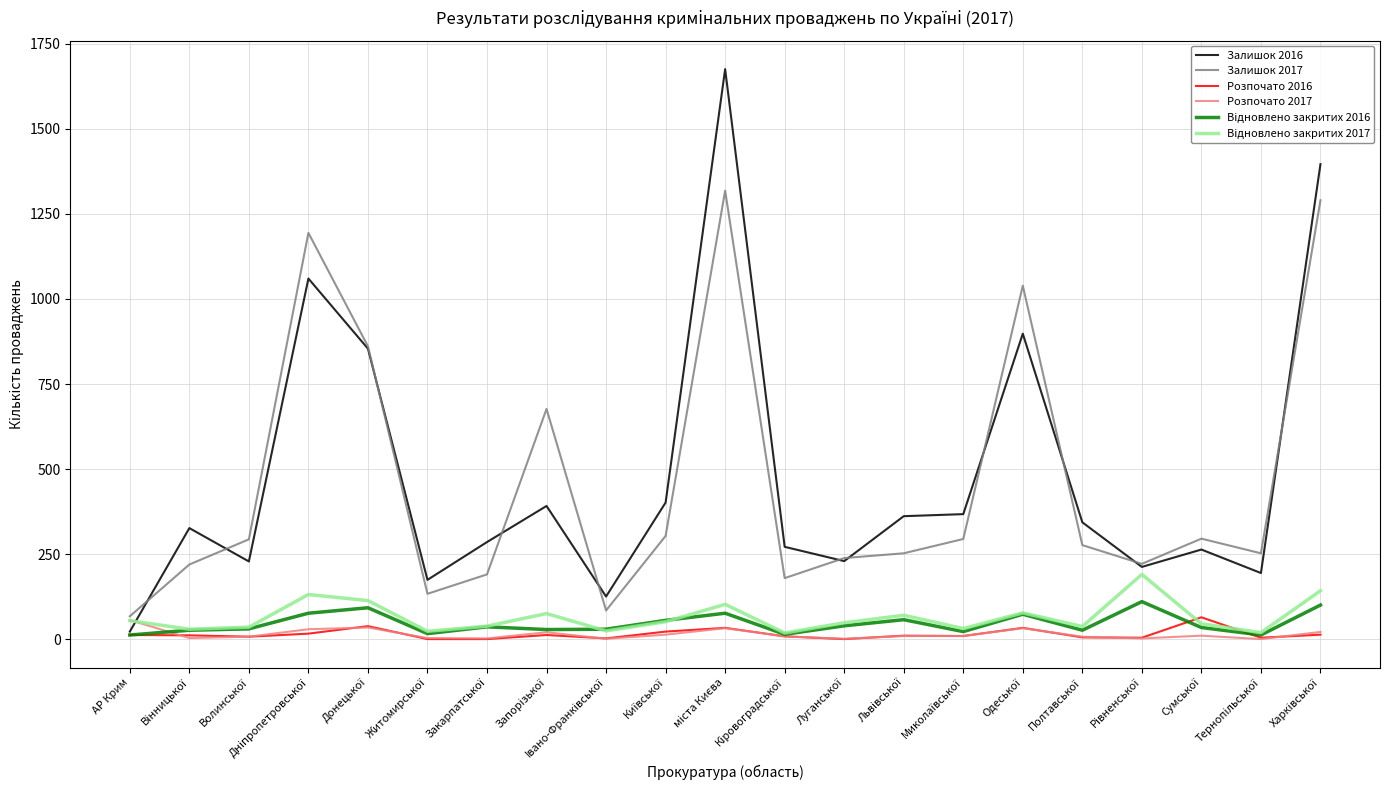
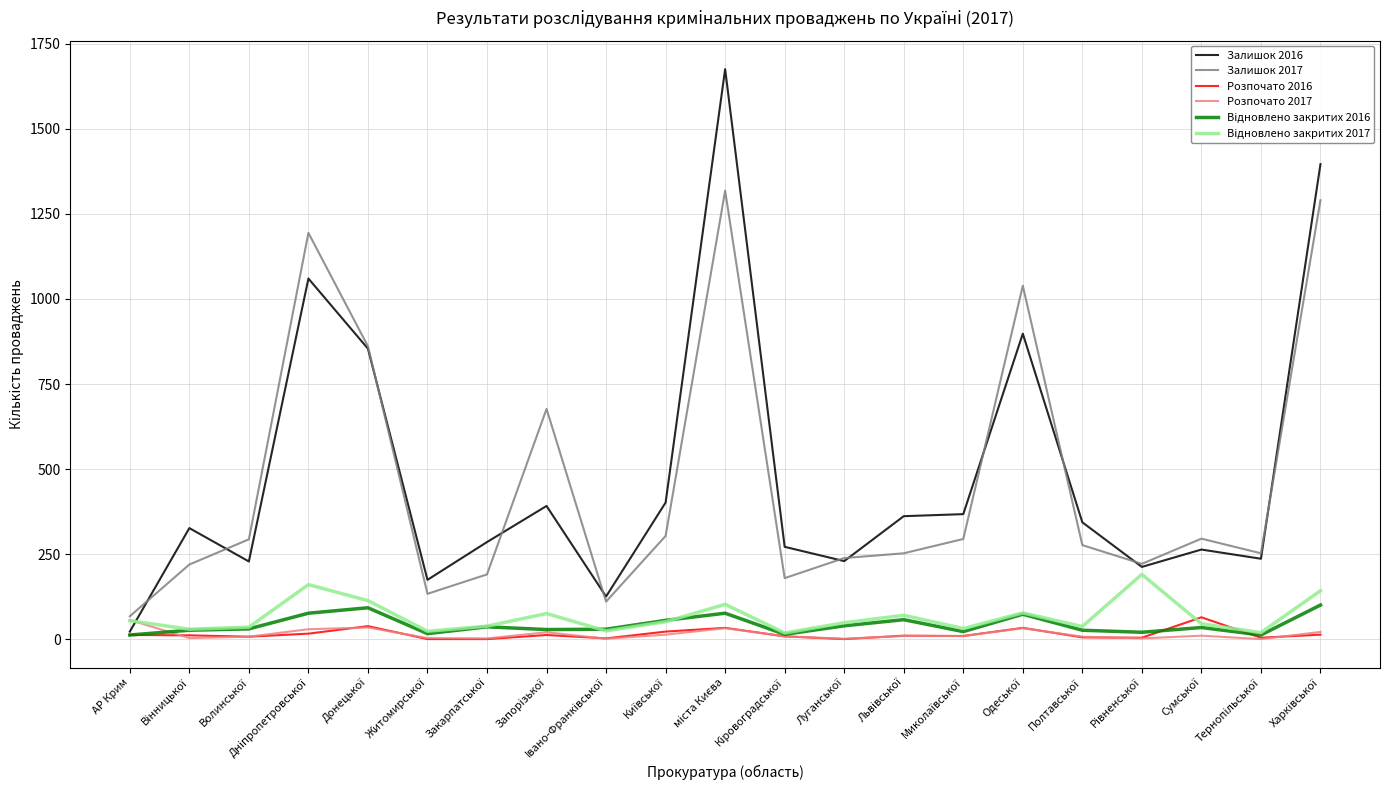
Відновлено закритих 2017, Дніпропетровської: 130 -> 160
Залишок 2017, Івано-Франківської: 90 -> 110
Відновлено закритих 2016, Рівненської: 110 -> 20
Залишок 2016, Тернопільської: 200 -> 240
